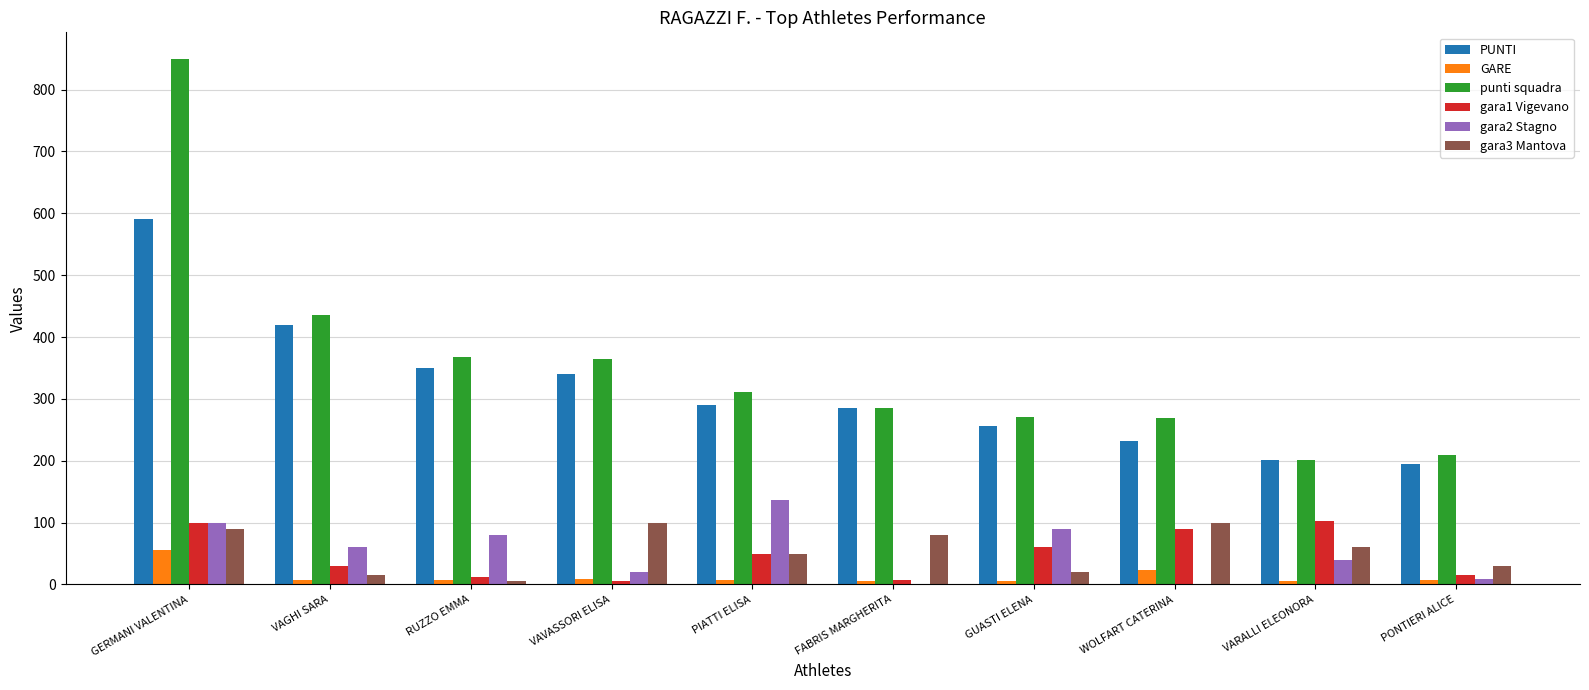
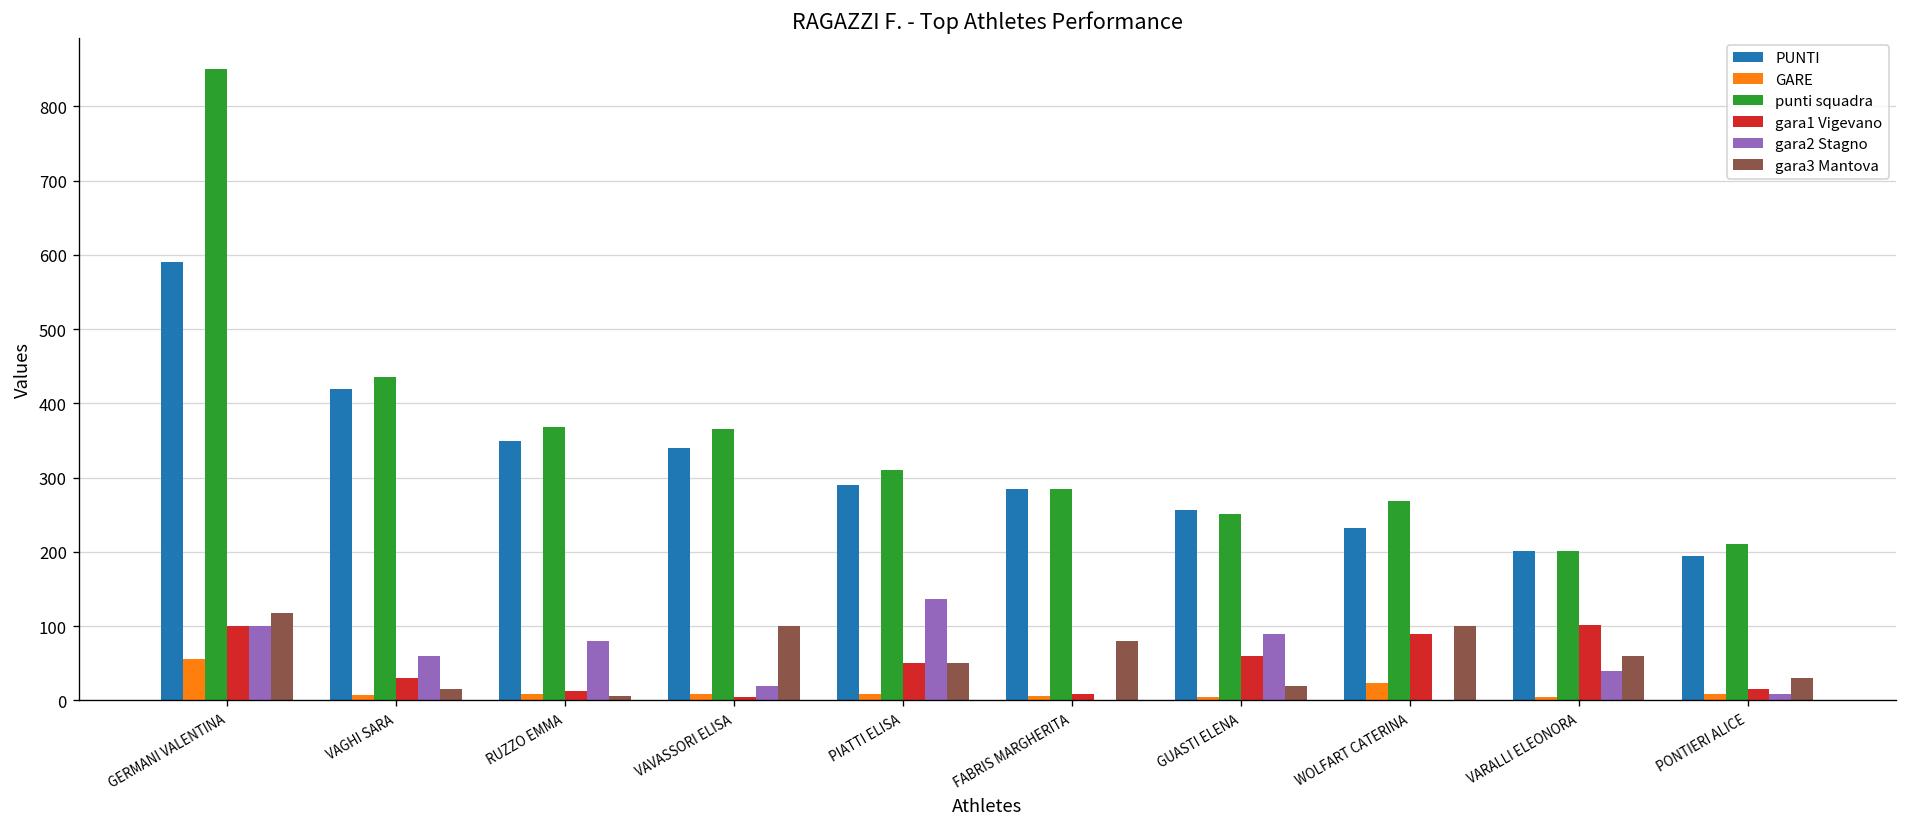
gara3 Mantova, GERMANI VALENTINA: 90 -> 120
punti squadra, GUASTI ELENA: 270 -> 250
